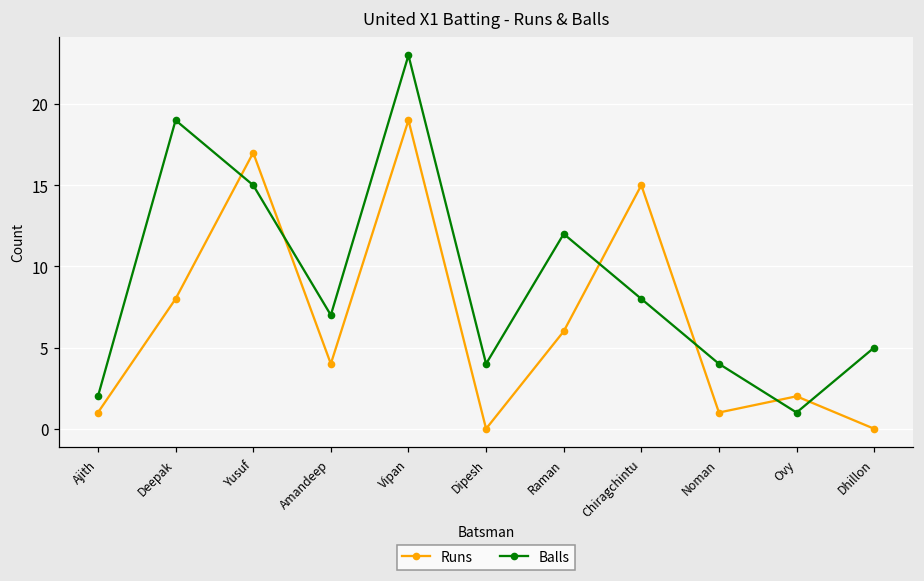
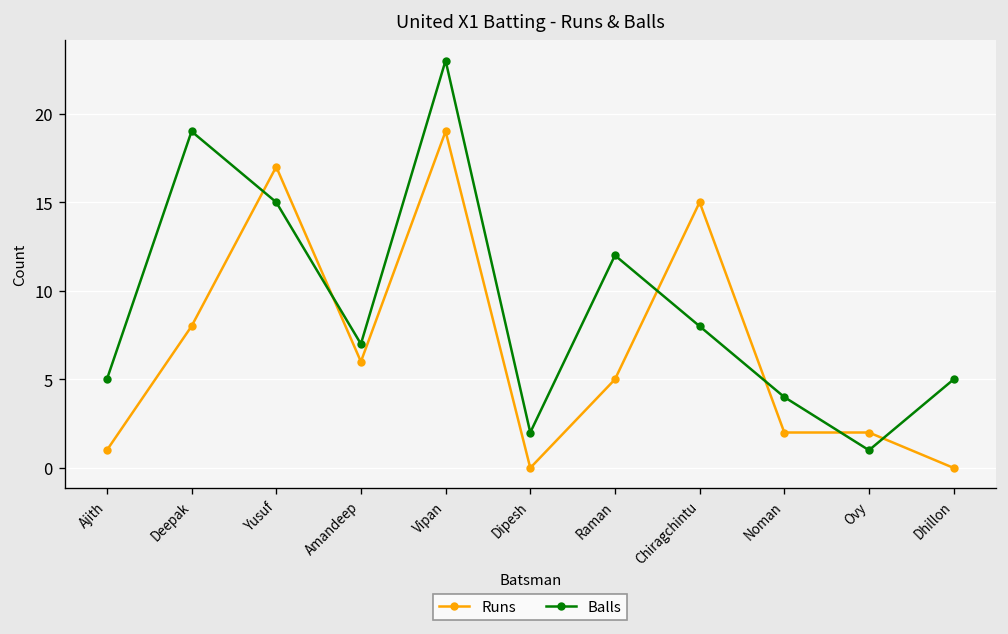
Balls, Ajith: 2 -> 5
Runs, Amandeep: 4 -> 6
Balls, Dipesh: 4 -> 2
Runs, Raman: 6 -> 5
Runs, Noman: 1 -> 2
